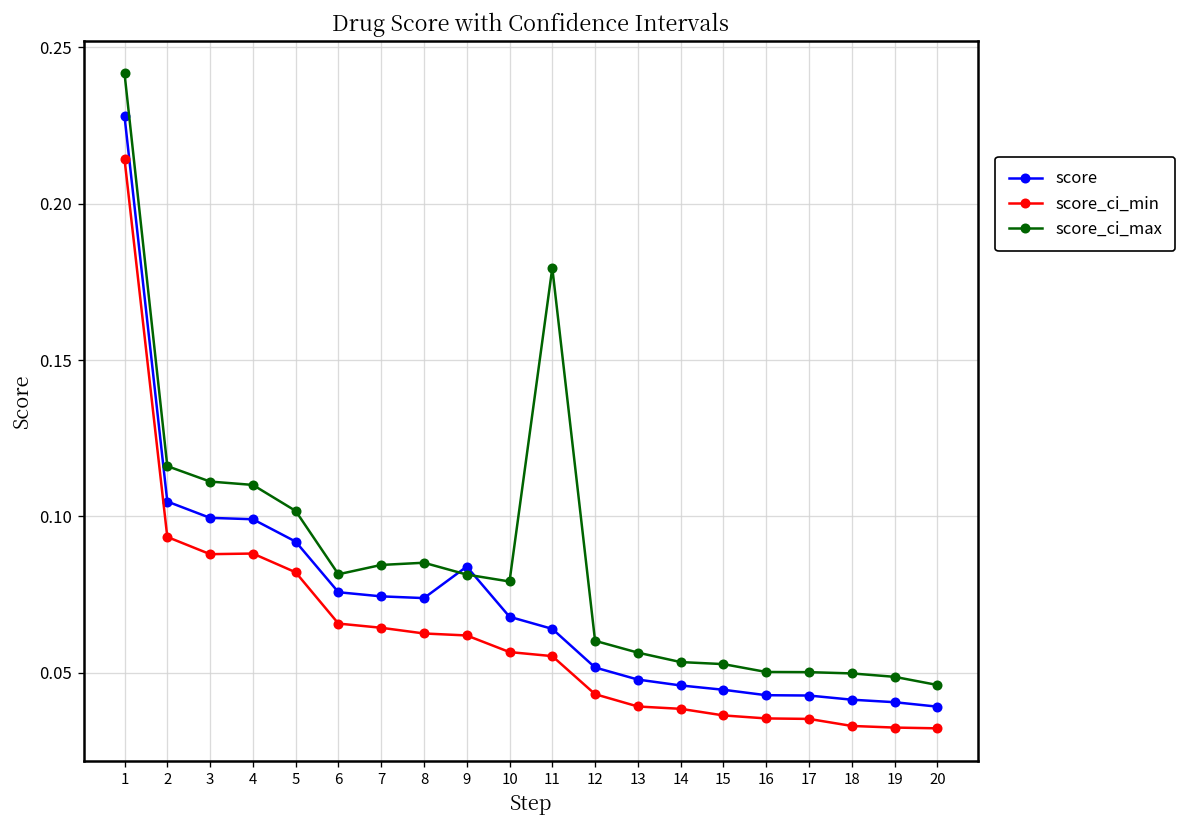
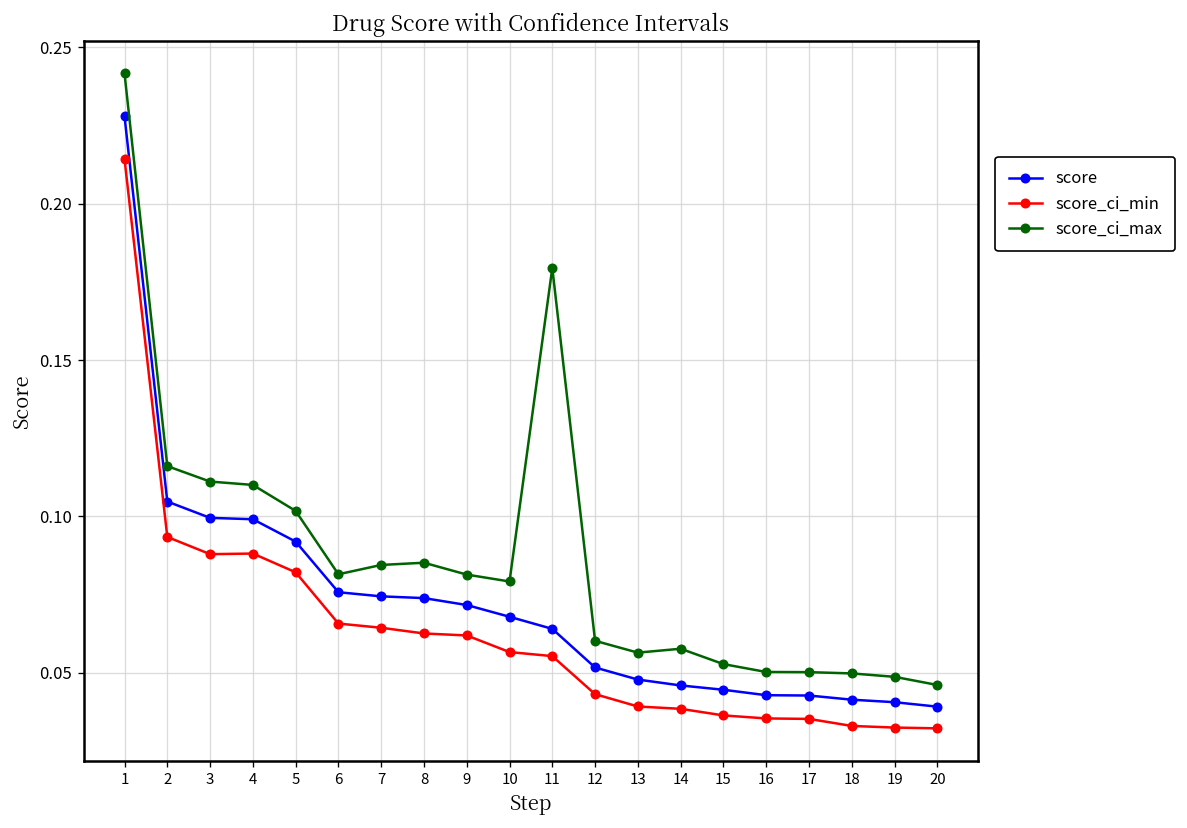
score, 9: 0.084 -> 0.072
score_ci_max, 14: 0.053 -> 0.058
